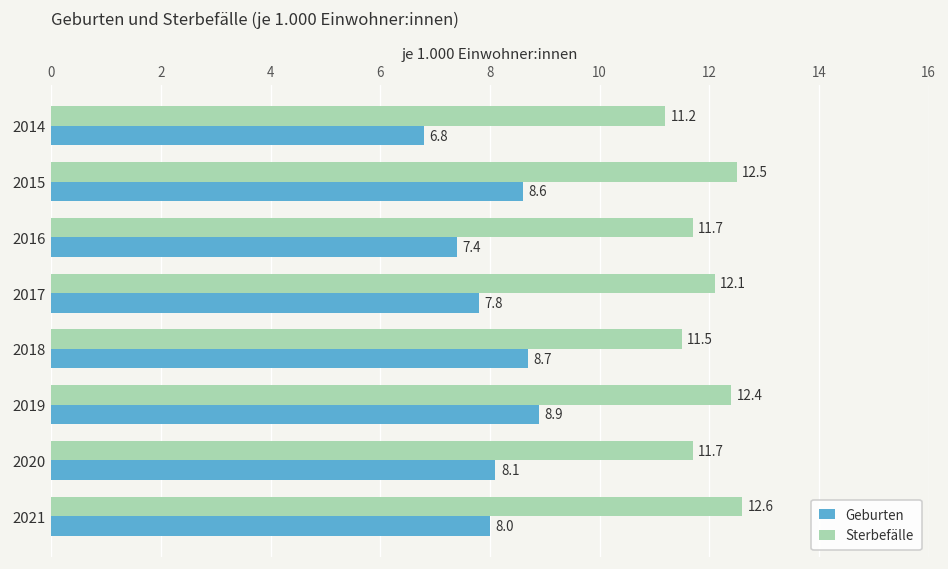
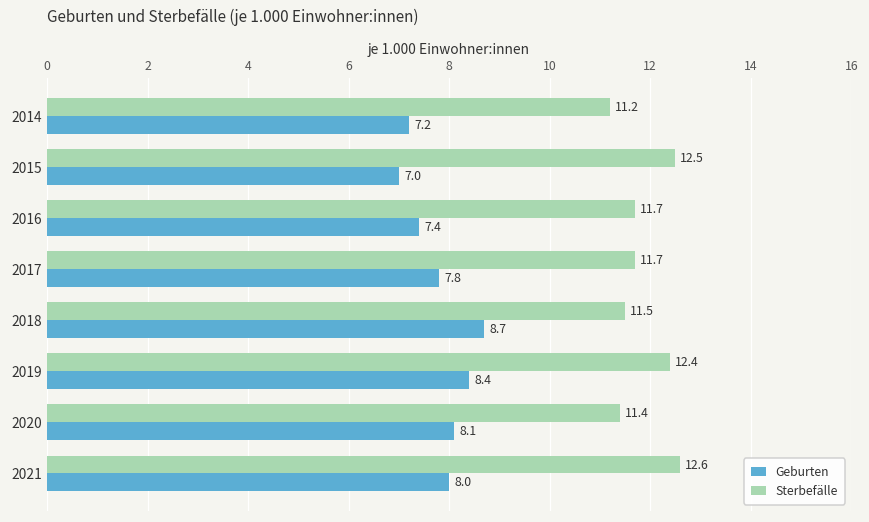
Geburten, 2014: 6.8 -> 7.2
Geburten, 2015: 8.6 -> 7.0
Sterbefälle, 2017: 12.1 -> 11.7
Geburten, 2019: 8.9 -> 8.4
Sterbefälle, 2020: 11.7 -> 11.4
